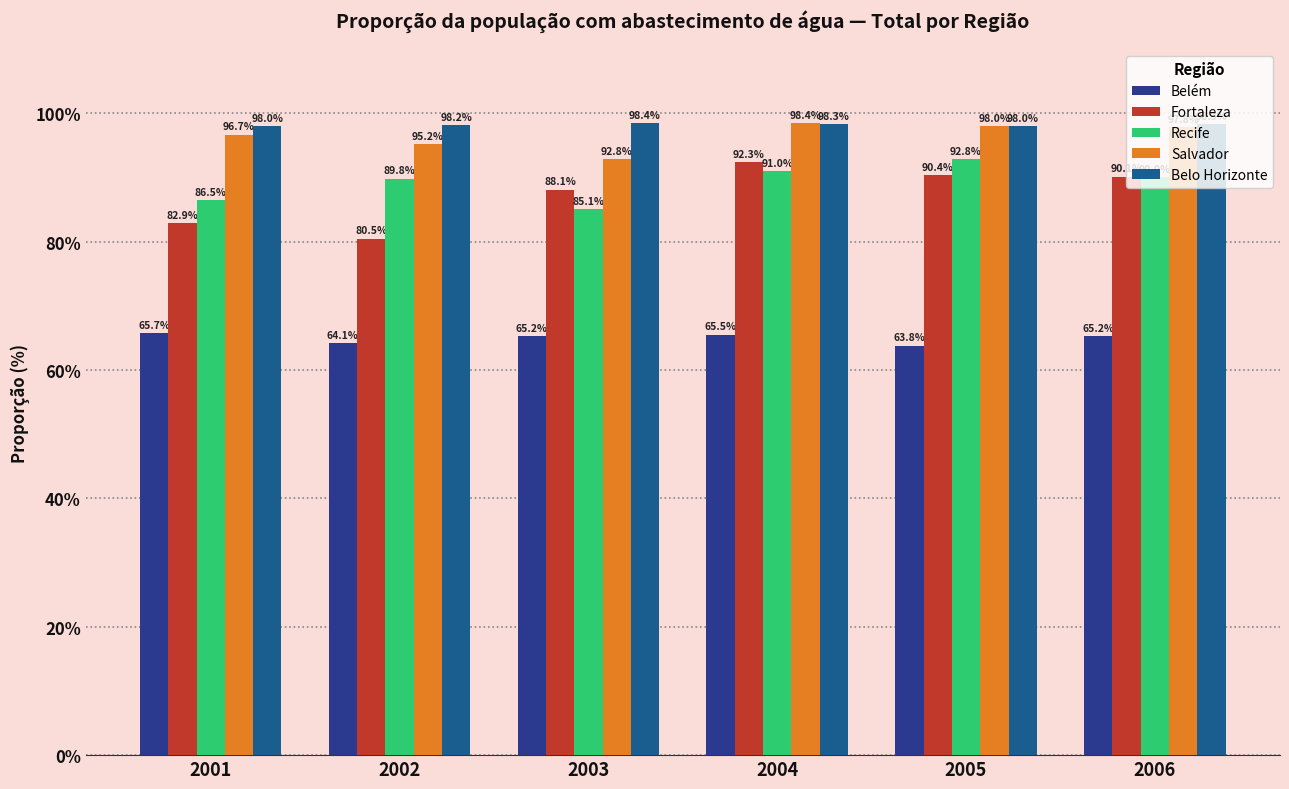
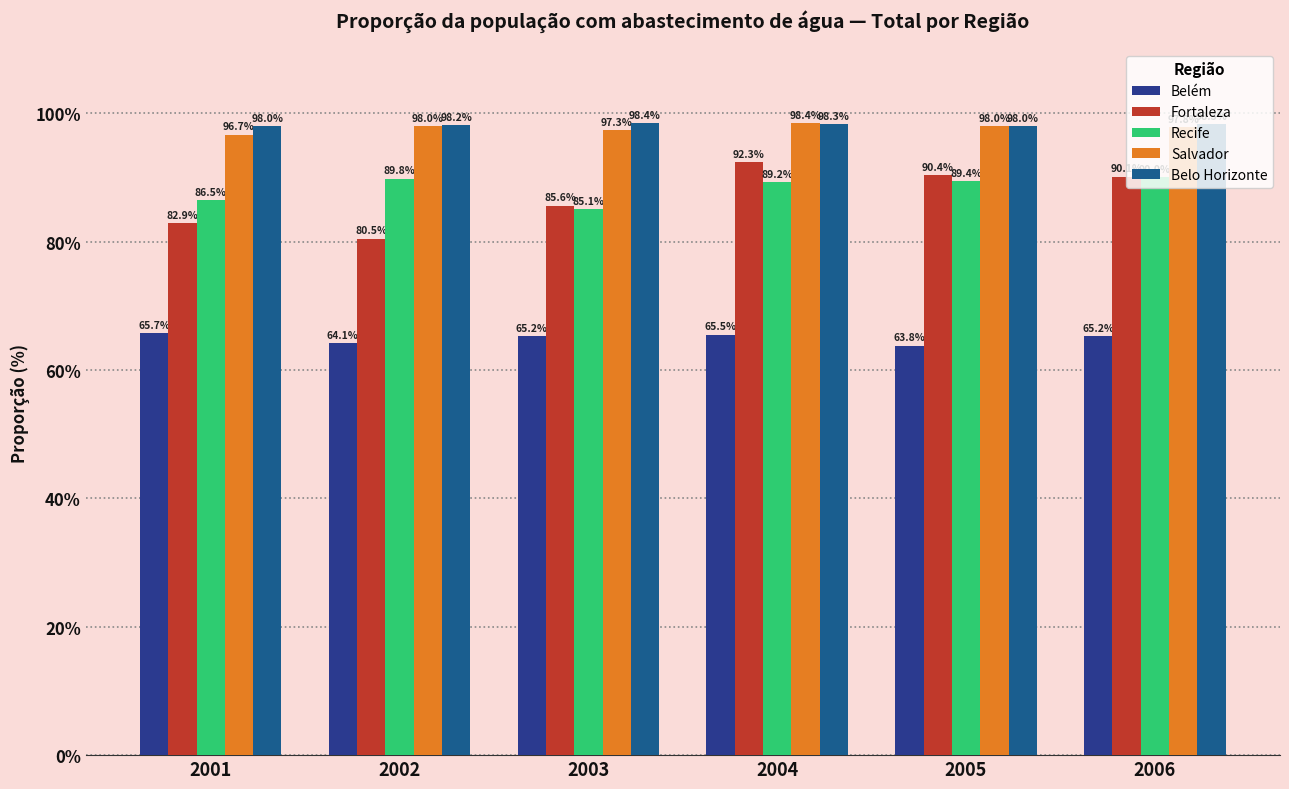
Salvador, 2002: 95.2% -> 98.0%
Fortaleza, 2003: 88.1% -> 85.6%
Salvador, 2003: 92.8% -> 97.3%
Recife, 2004: 91.0% -> 89.2%
Recife, 2005: 92.8% -> 89.4%
